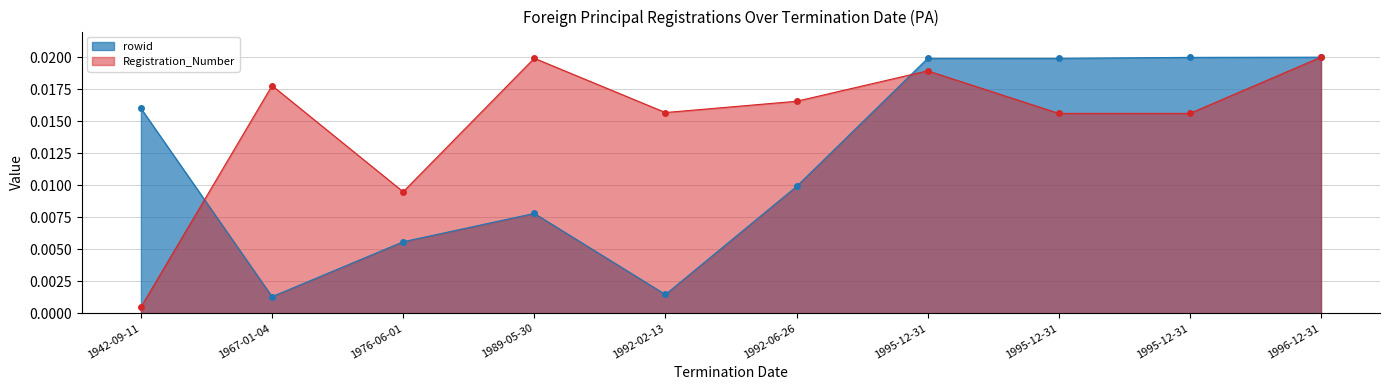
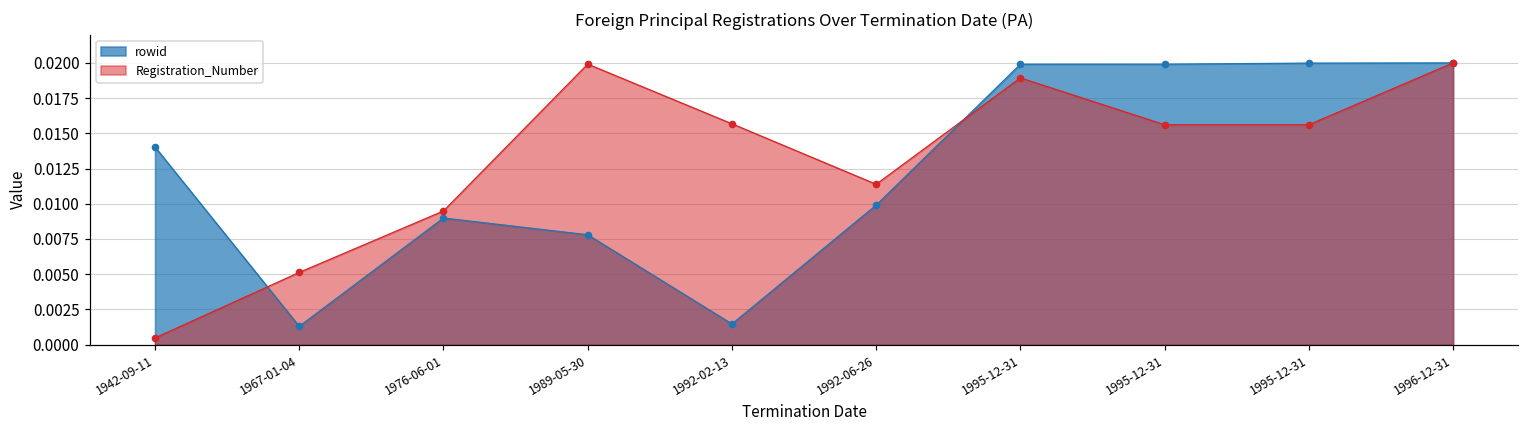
rowid, 1942-09-11: 0.0160 -> 0.0140
Registration_Number, 1967-01-04: 0.0178 -> 0.0051
rowid, 1976-06-01: 0.0056 -> 0.0090
Registration_Number, 1992-06-26: 0.0166 -> 0.0114
